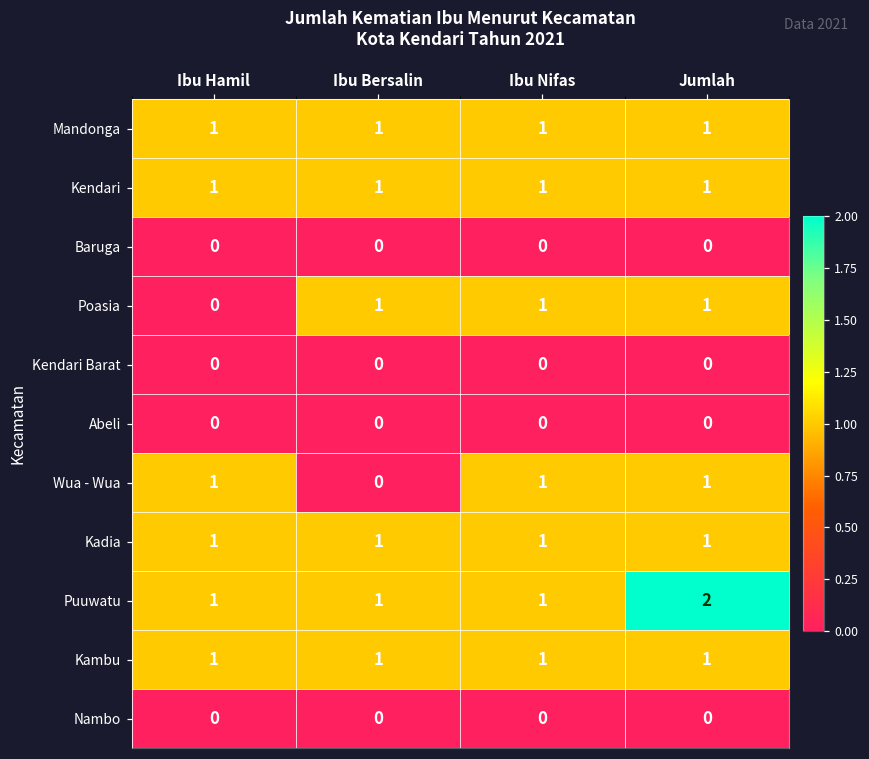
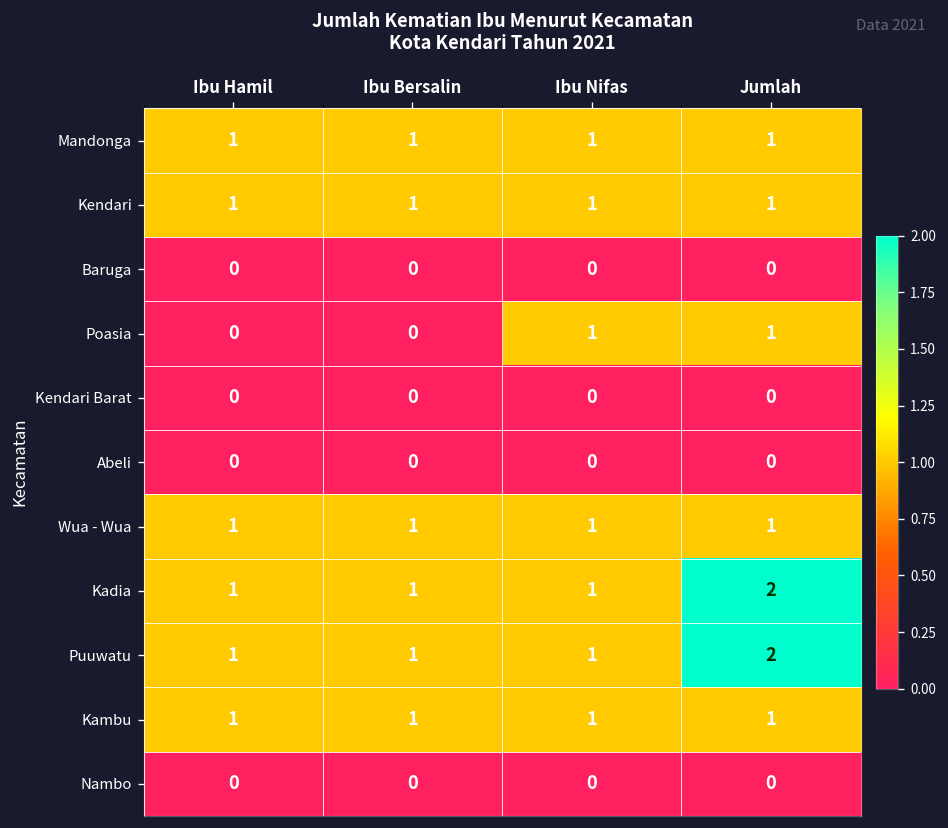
Poasia, Ibu Bersalin: 1 -> 0
Wua - Wua, Ibu Bersalin: 0 -> 1
Kadia, Jumlah: 1 -> 2
